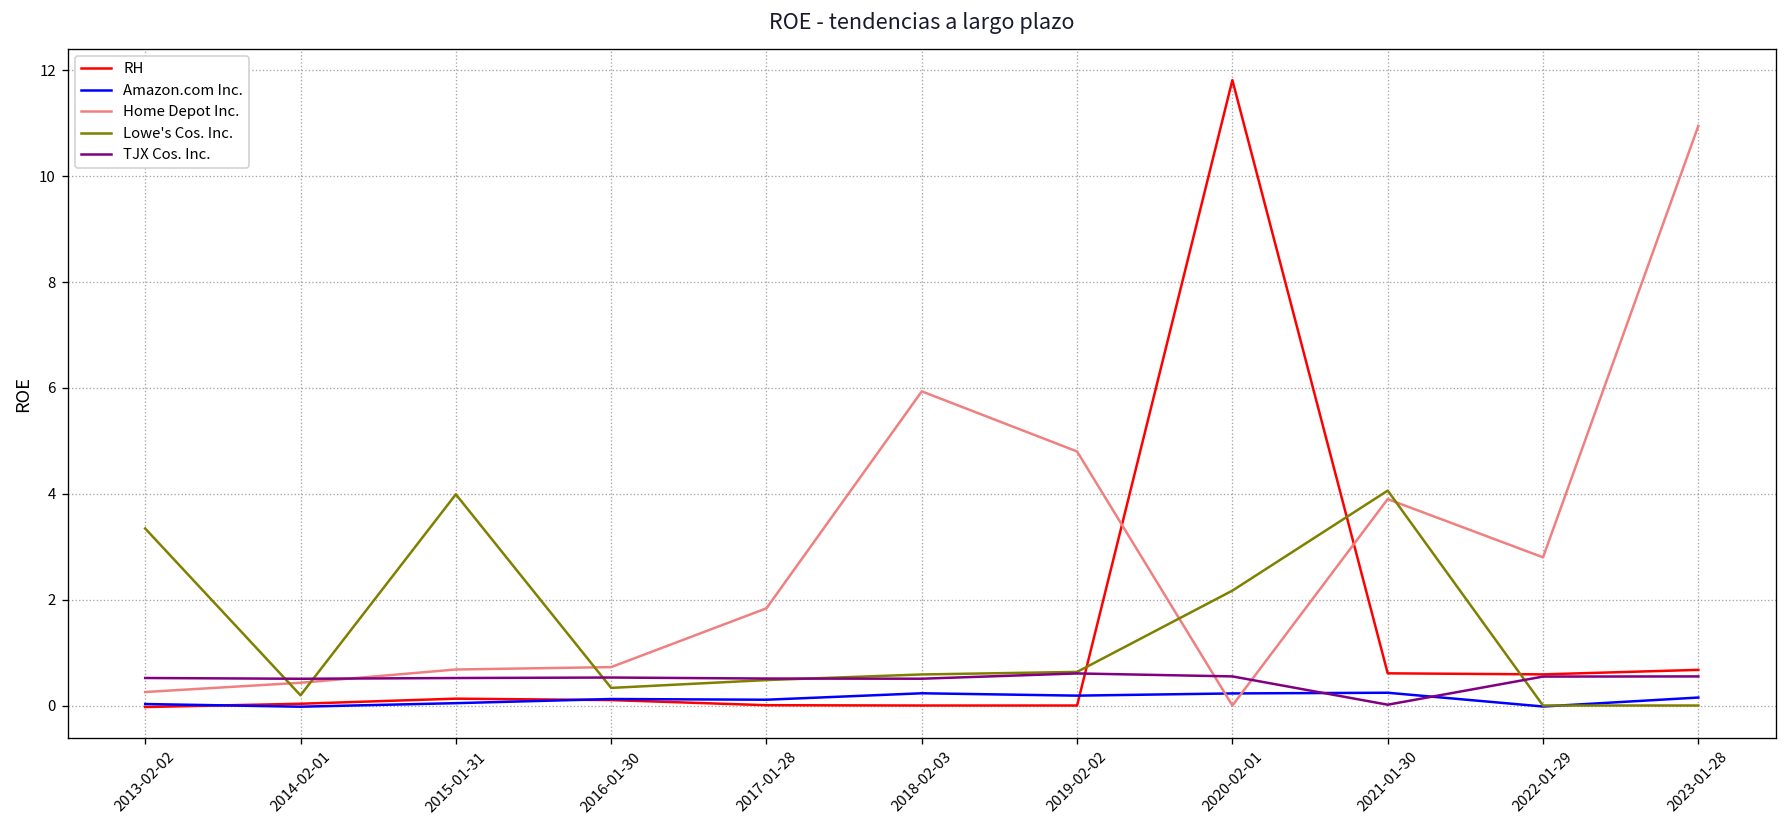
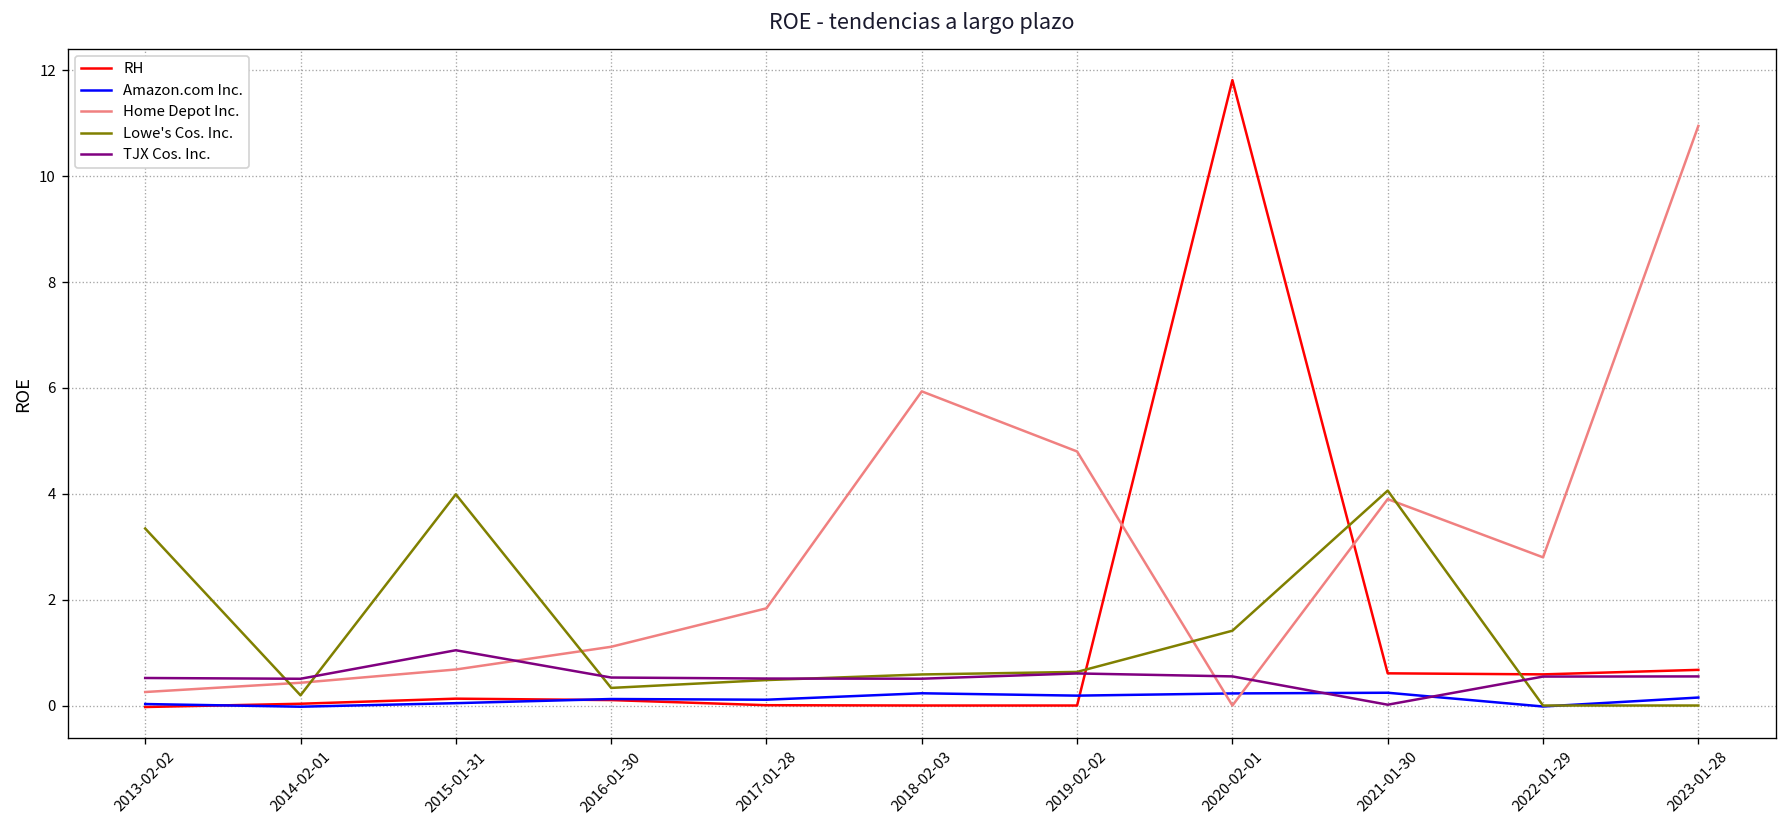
TJX Cos. Inc., 2015-01-31: 0.5 -> 1.0
Home Depot Inc., 2016-01-30: 0.7 -> 1.1
Lowe's Cos. Inc., 2020-02-01: 2.2 -> 1.4
